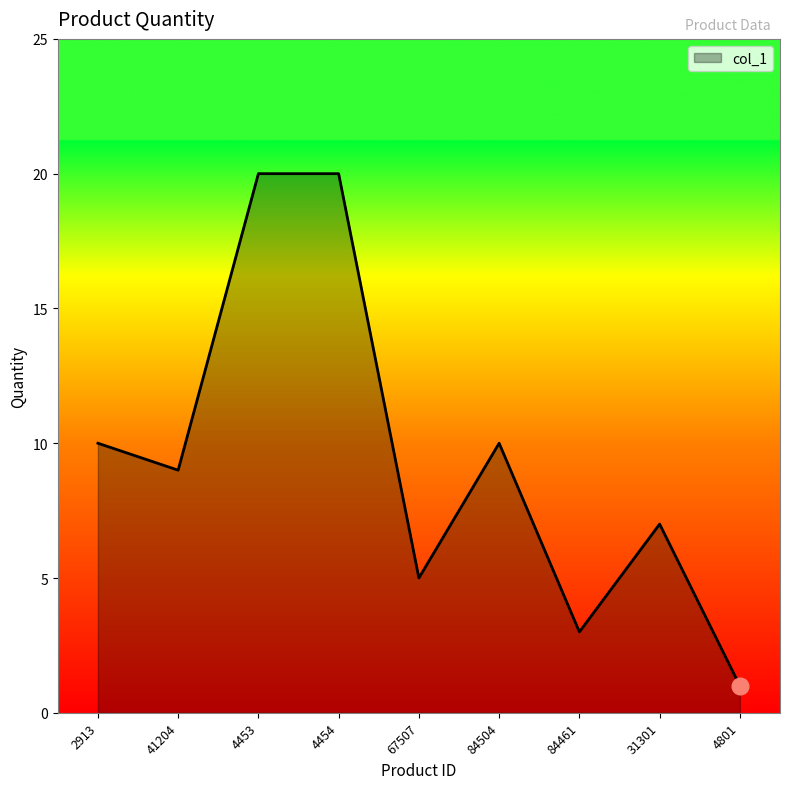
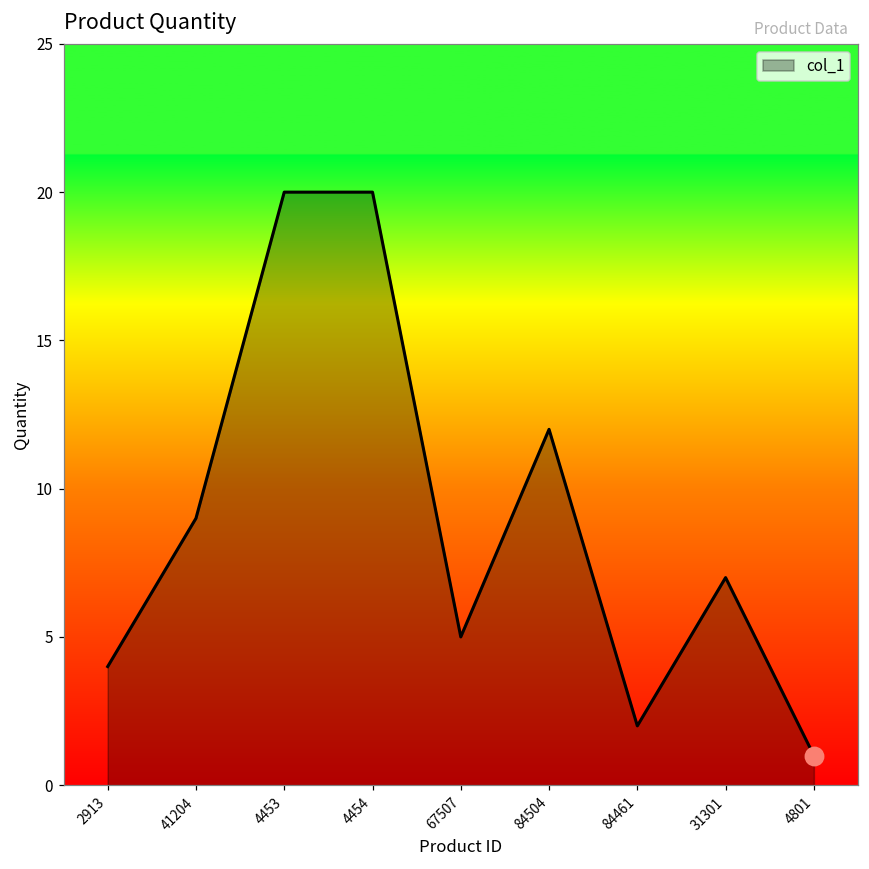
col_1, 2913: 10 -> 4
col_1, 84504: 10 -> 12
col_1, 84461: 3 -> 2
